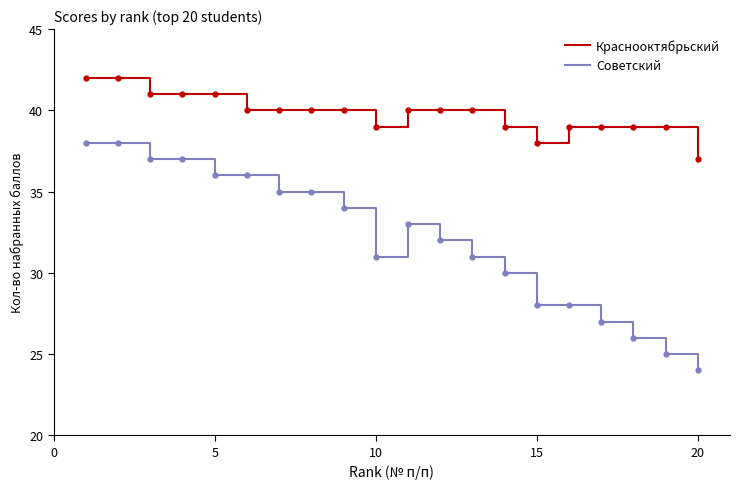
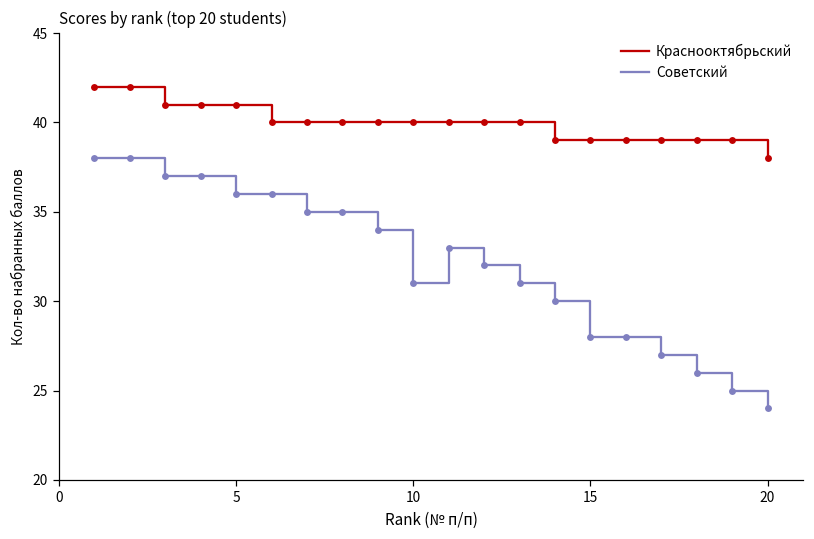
Краснооктябрьский, 10: 39 -> 40
Краснооктябрьский, 15: 38 -> 39
Краснооктябрьский, 20: 37 -> 38
